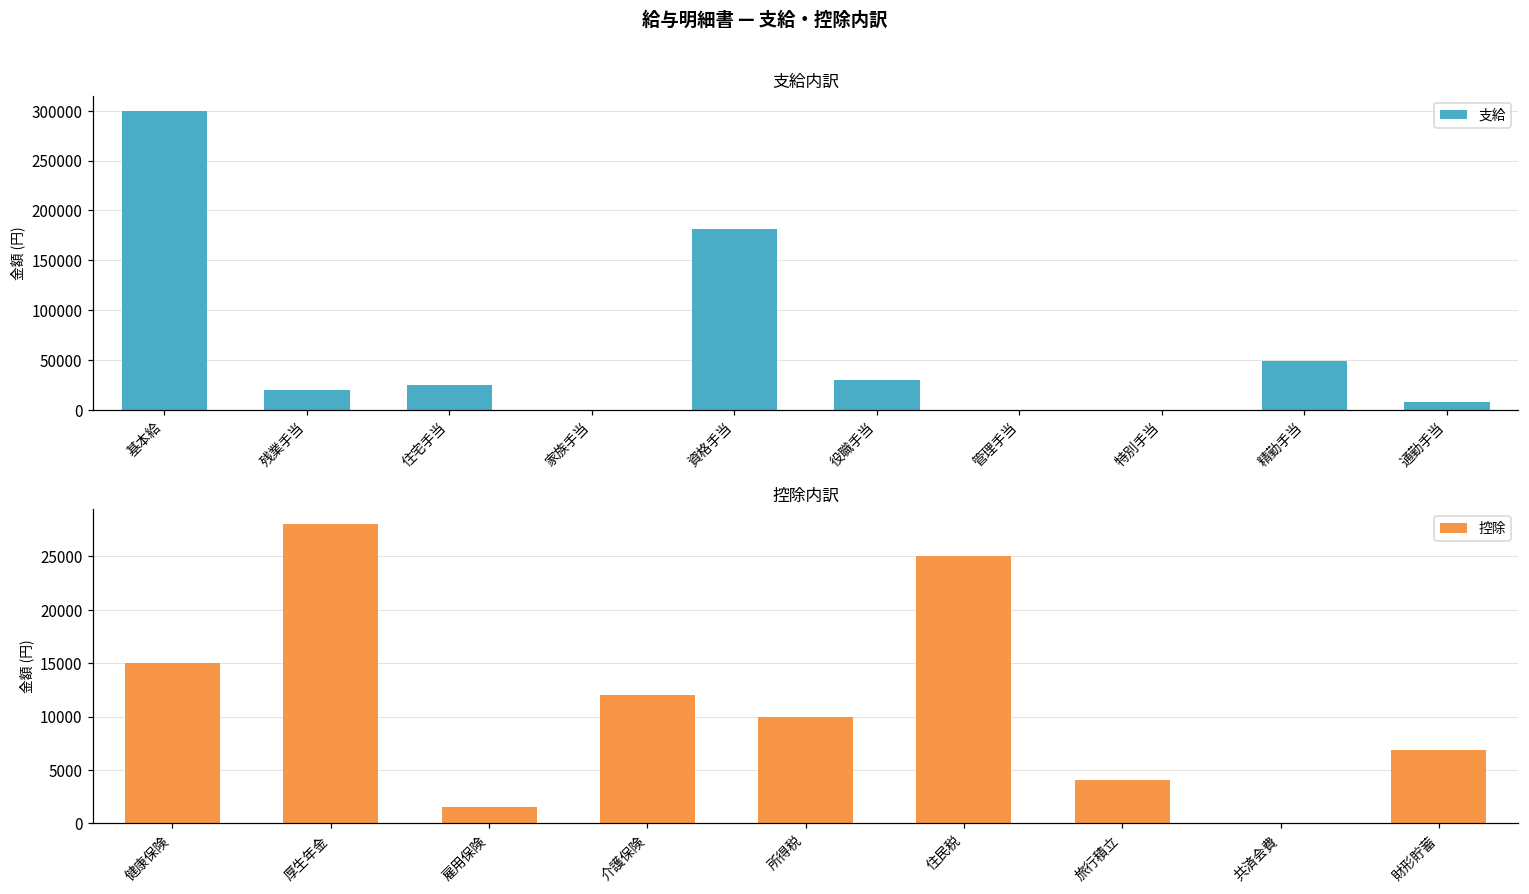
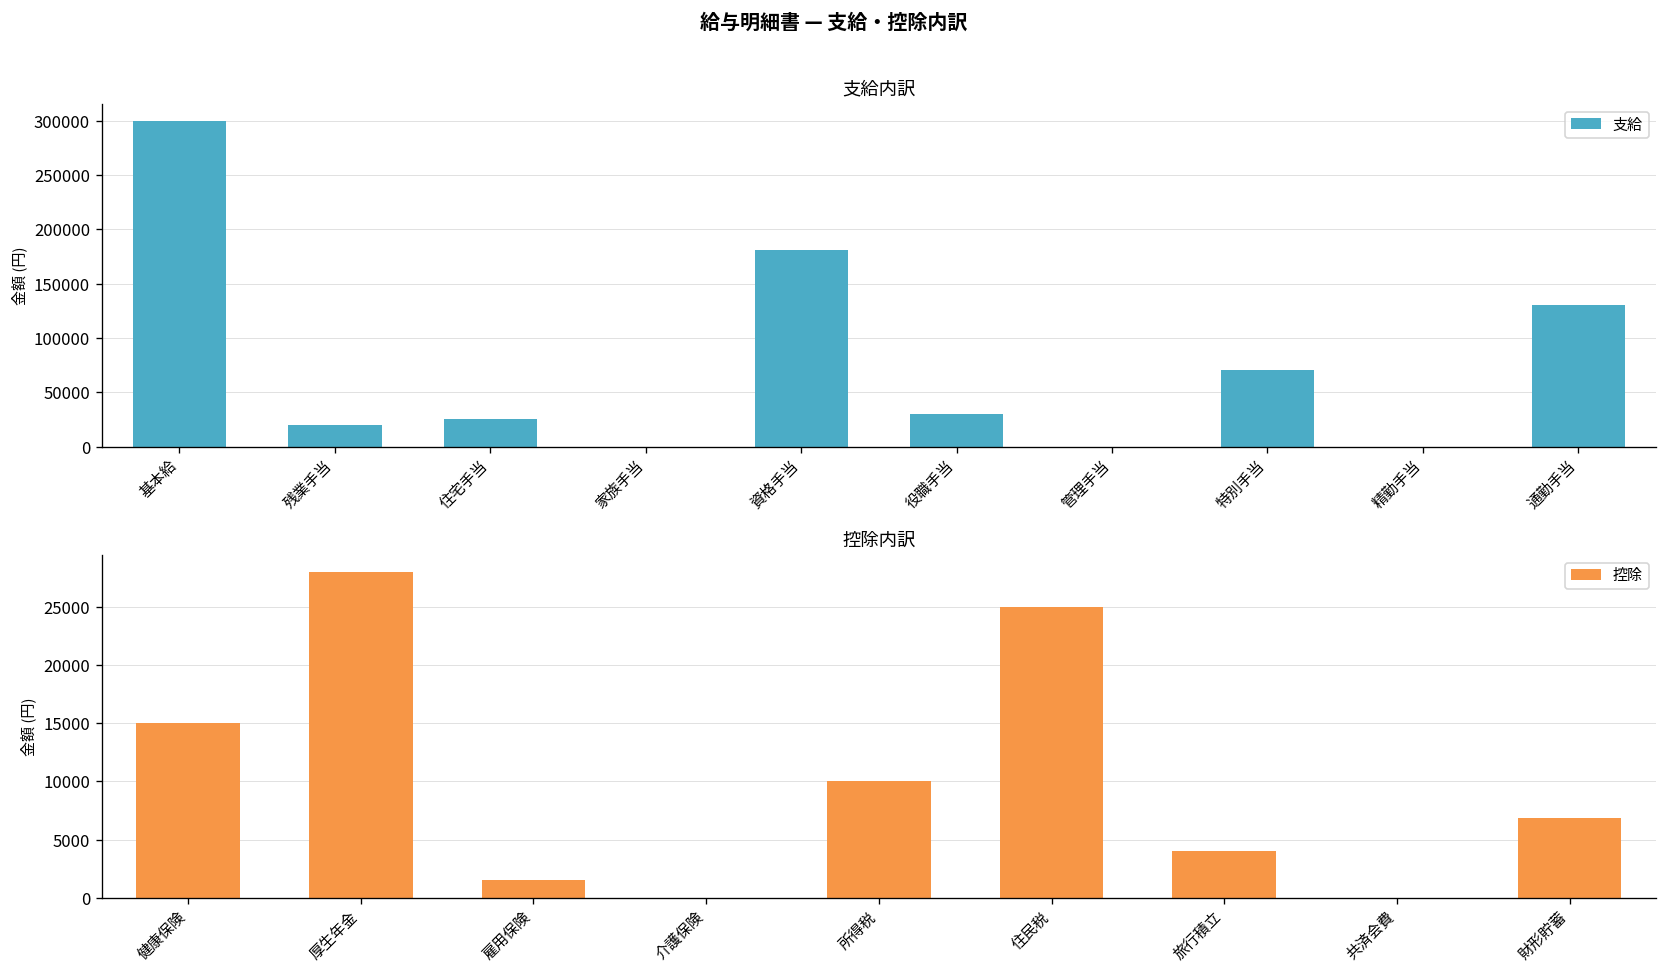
支給内訳, 特別手当: 0 -> 70000
支給内訳, 精勤手当: 50000 -> 0
支給内訳, 通勤手当: 10000 -> 130000
控除内訳, 介護保険: 12000 -> 0
